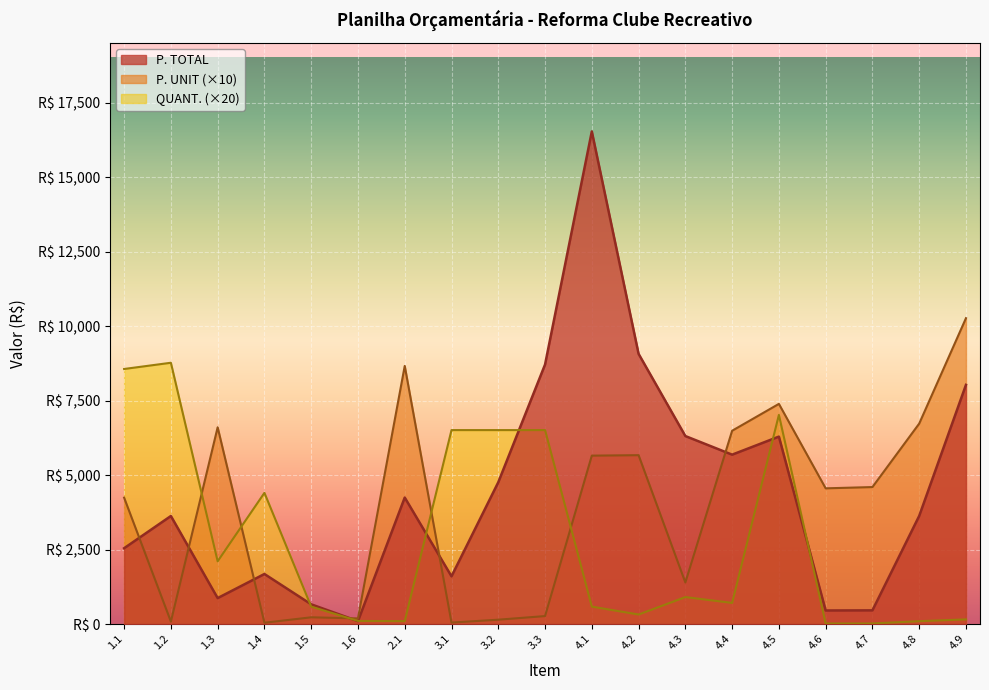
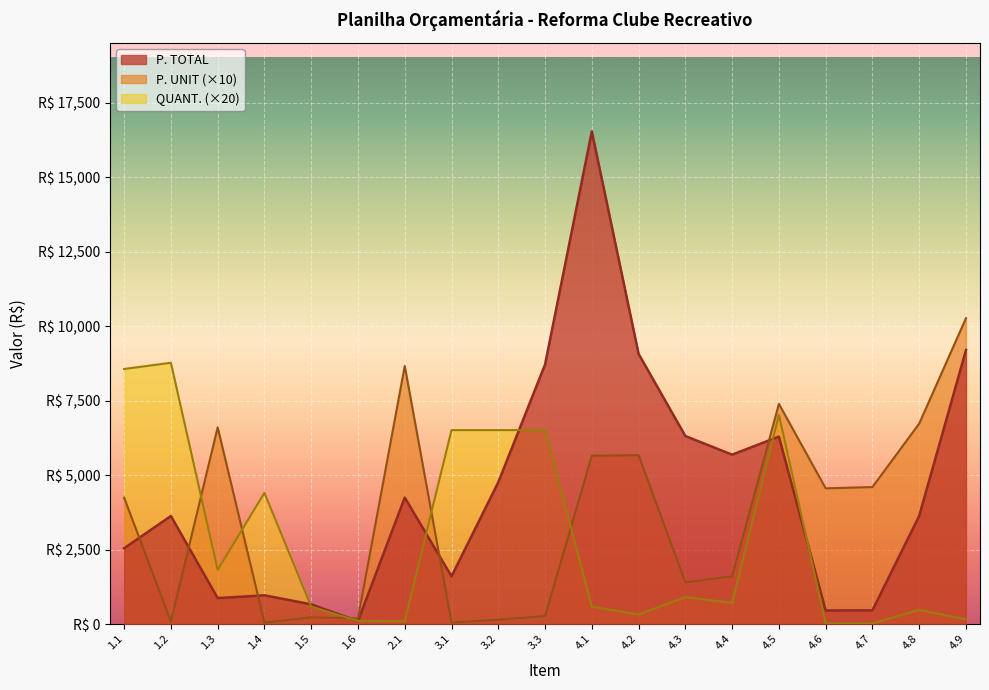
QUANT. (×20), 1.3: R$ 2,100 -> R$ 1,800
P. TOTAL, 1.4: R$ 1,700 -> R$ 1,000
P. UNIT (×10), 4.4: R$ 6,500 -> R$ 1,600
QUANT. (×20), 4.8: R$ 100 -> R$ 500
P. TOTAL, 4.9: R$ 8,000 -> R$ 9,200
